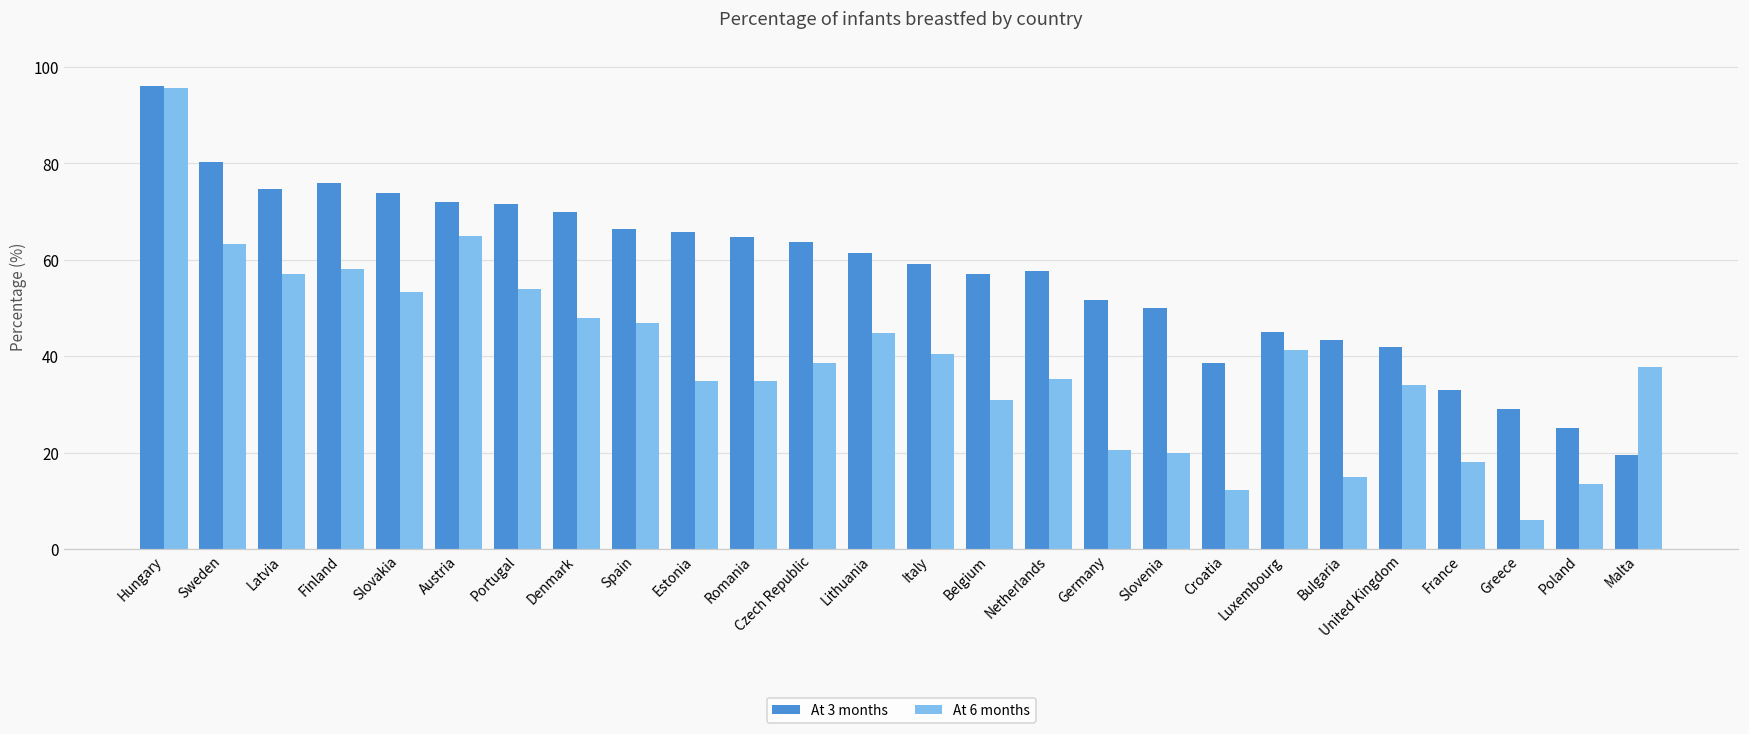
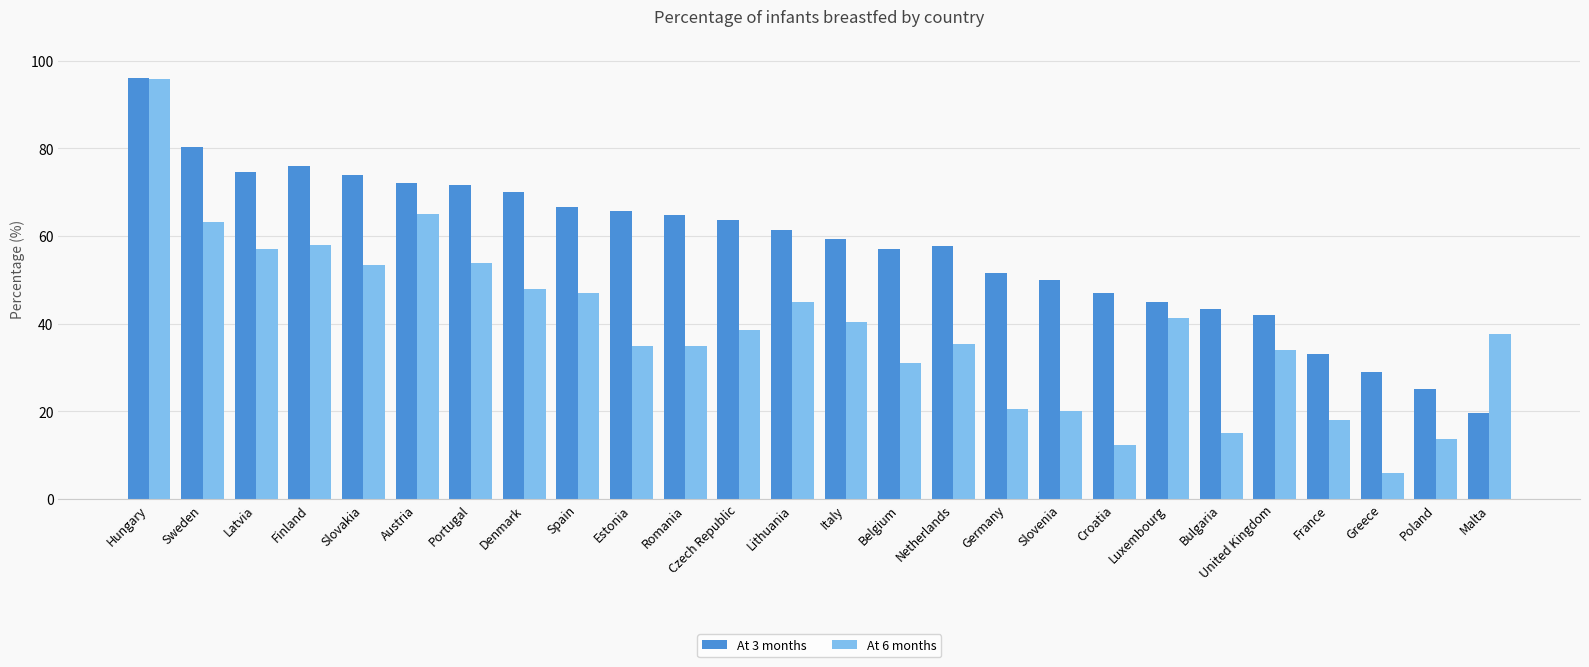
At 3 months, Croatia: 39 -> 47
